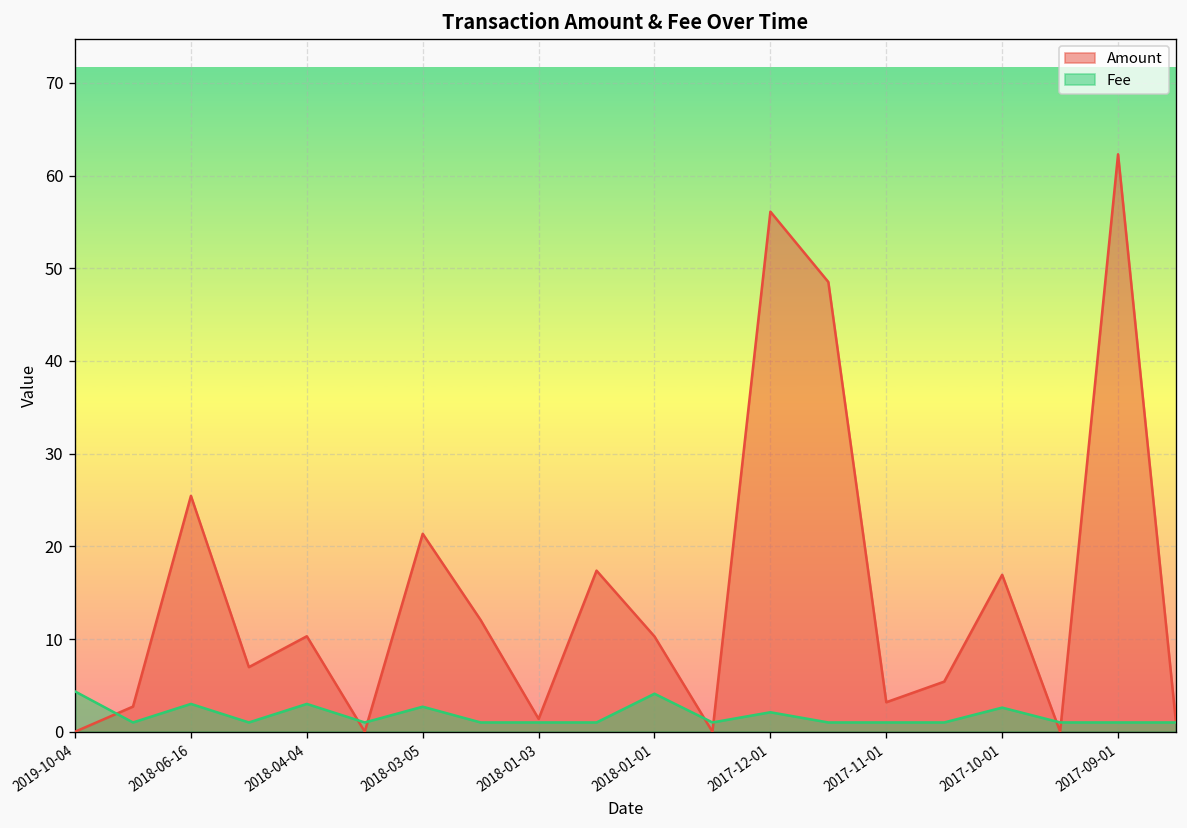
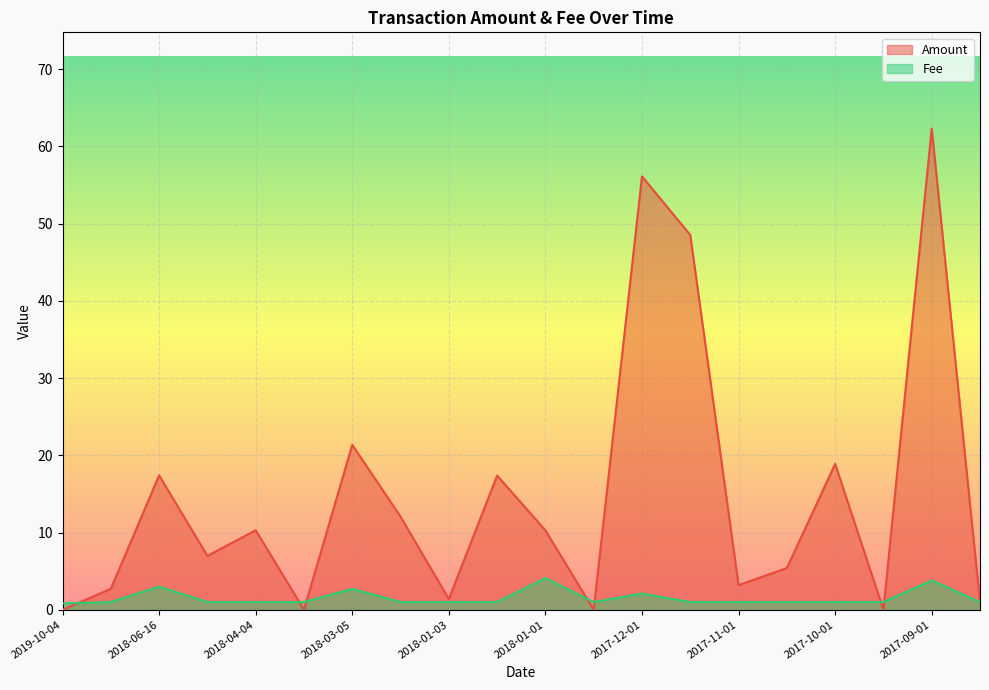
Fee, 2019-10-04: 4 -> 1
Amount, 2018-06-16: 25 -> 17
Fee, 2018-04-04: 3 -> 1
Amount, 2017-10-01: 17 -> 19
Fee, 2017-10-01: 3 -> 1
Fee, 2017-09-01: 1 -> 4
